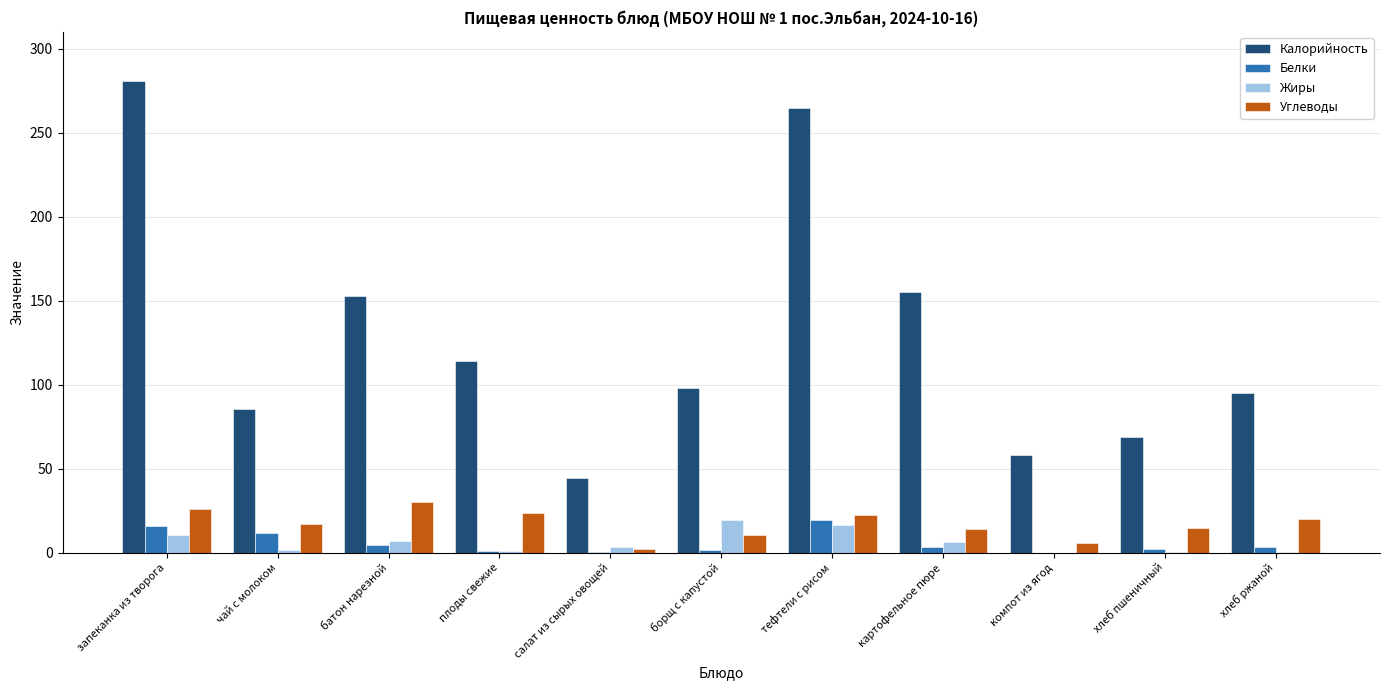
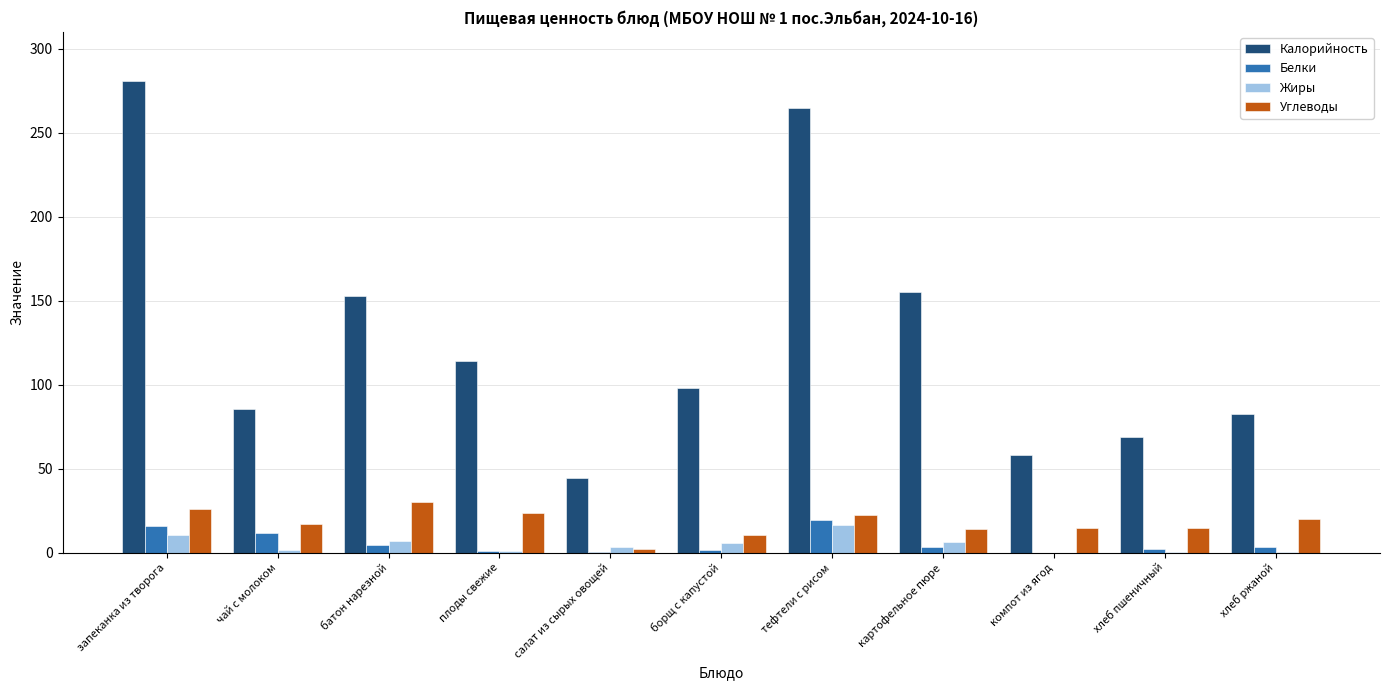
Жиры, борщ с капустой: 20 -> 6
Углеводы, компот из ягод: 6 -> 15
Калорийность, хлеб ржаной: 95 -> 83
